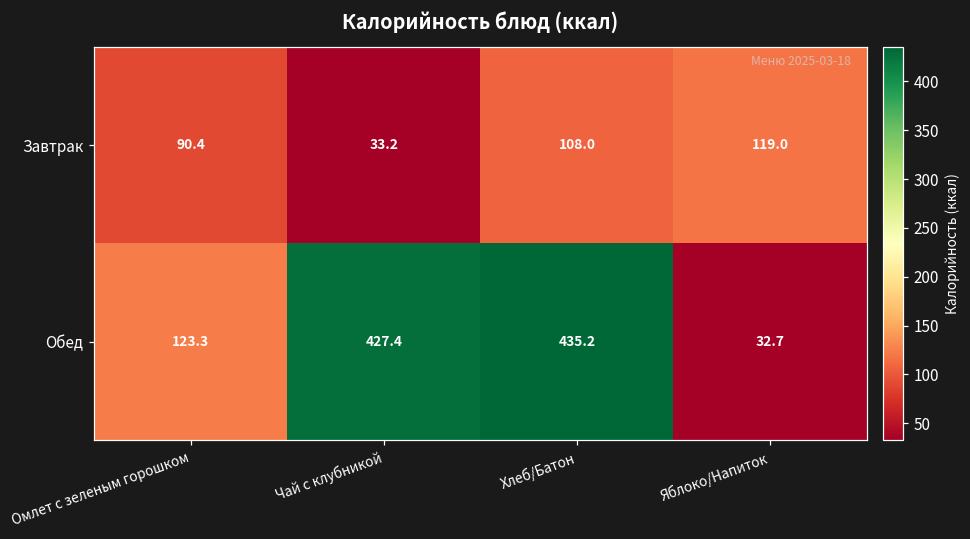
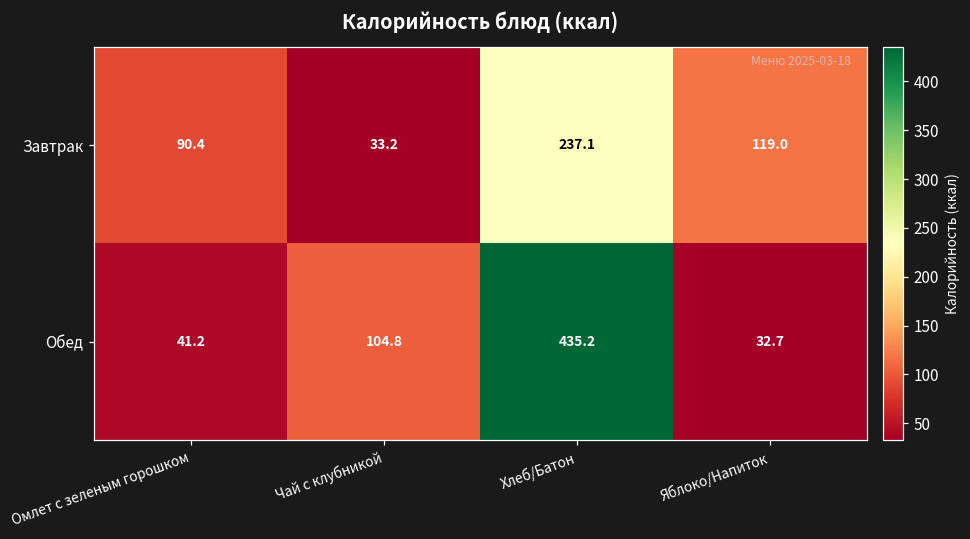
Завтрак, Хлеб/Батон: 108.0 -> 237.1
Обед, Омлет с зеленым горошком: 123.3 -> 41.2
Обед, Чай с клубникой: 427.4 -> 104.8
